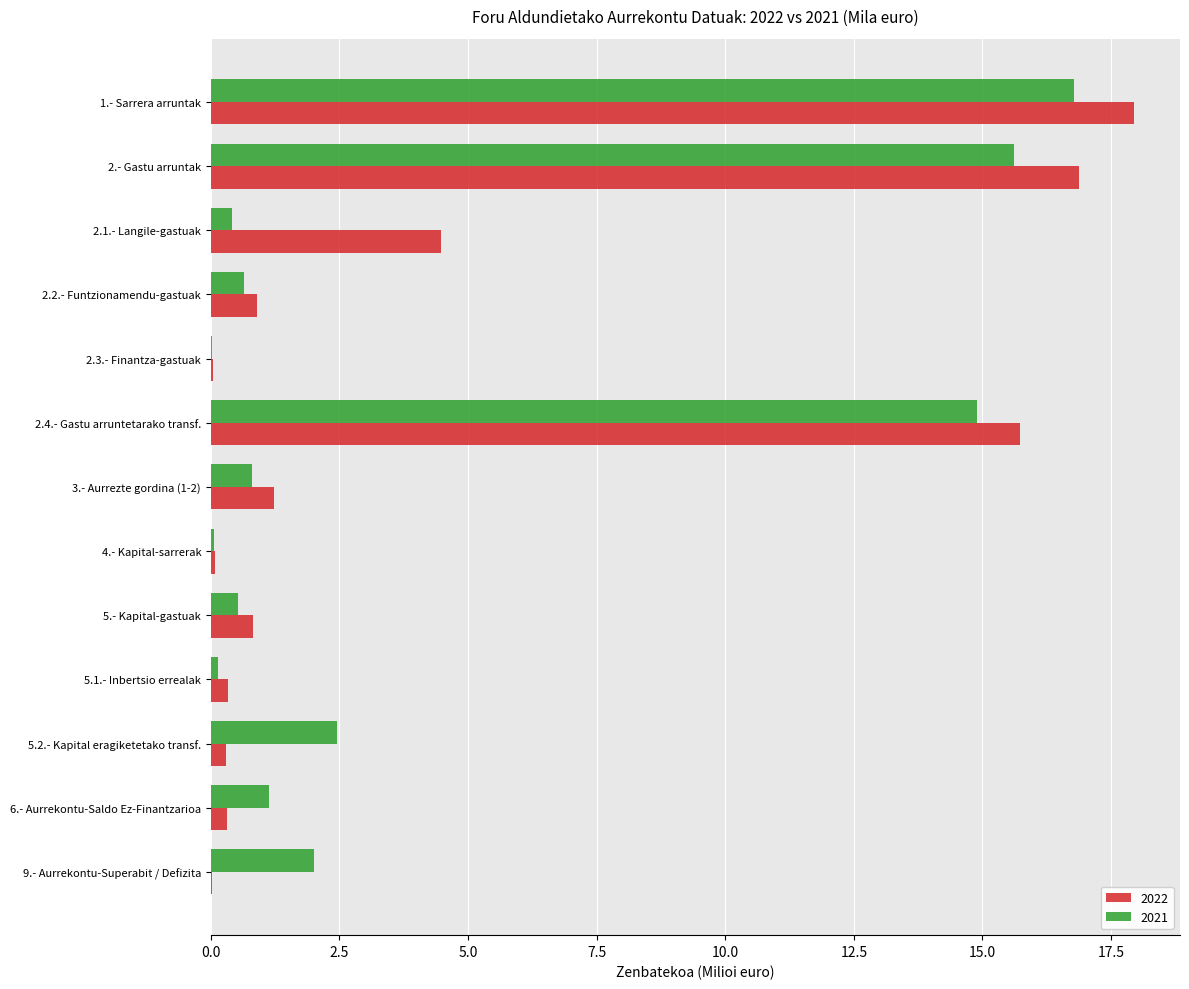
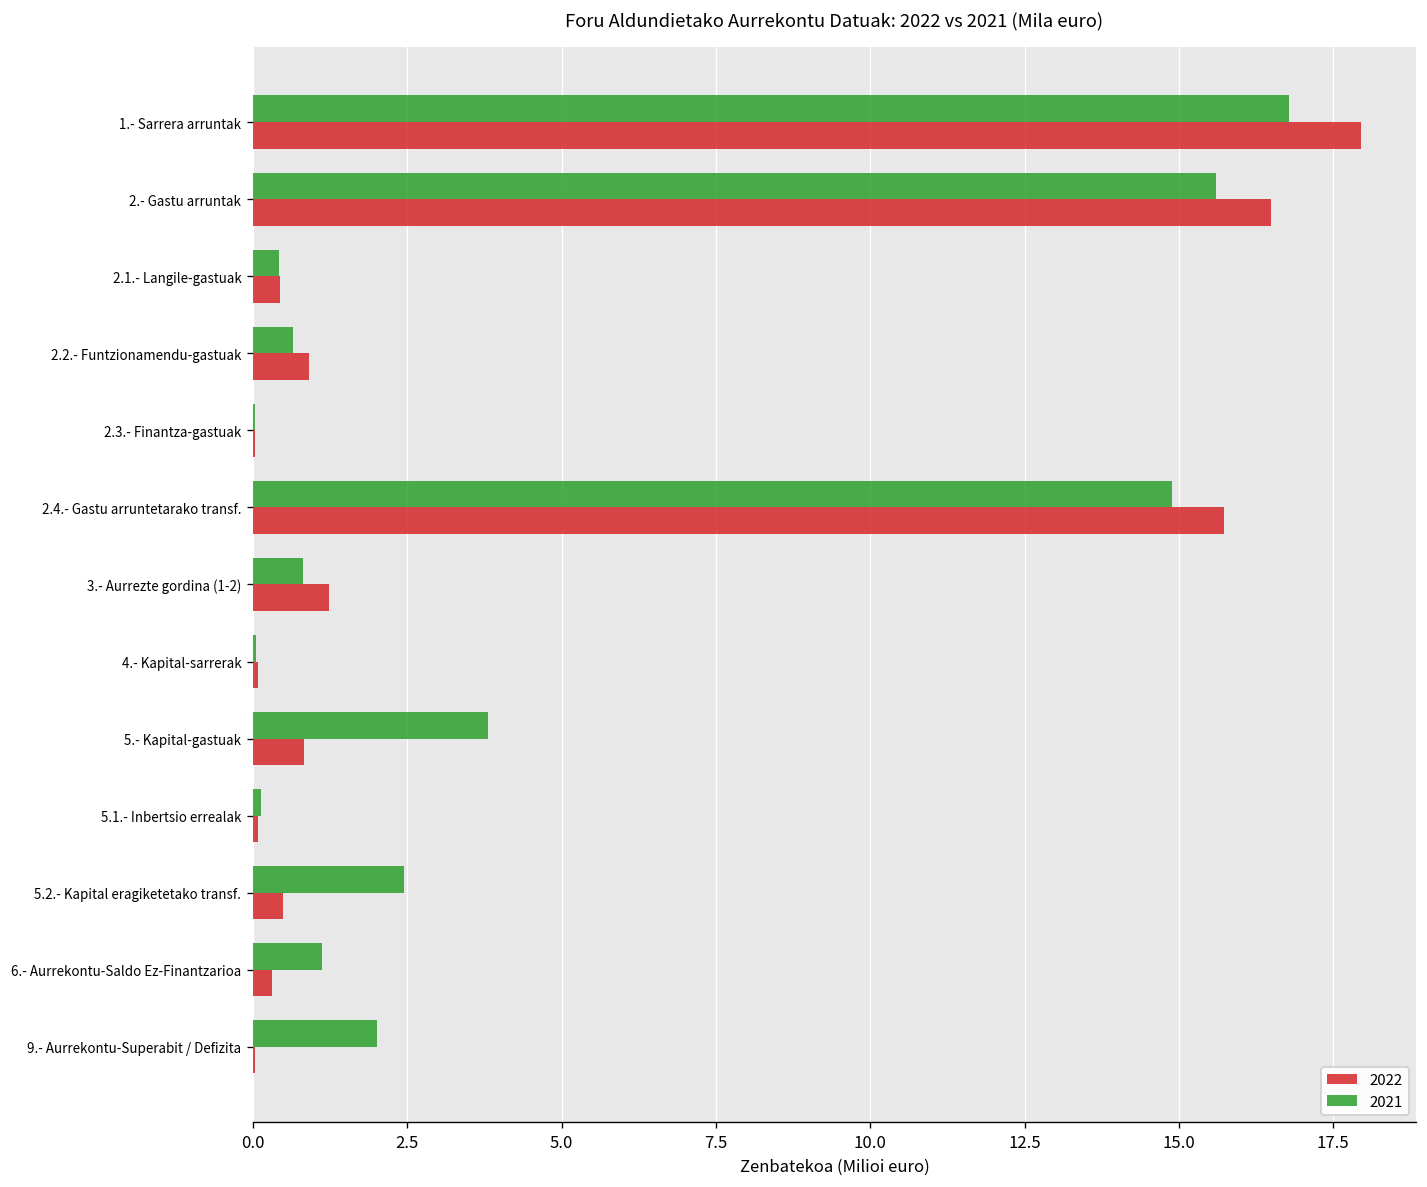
2022, 2.- Gastu arruntak: 16.9 -> 16.5
2022, 2.1.- Langile-gastuak: 4.5 -> 0.4
2021, 5.- Kapital-gastuak: 0.5 -> 3.8
2022, 5.1.- Inbertsio errealak: 0.3 -> 0.1
2022, 5.2.- Kapital eragiketetako transf.: 0.3 -> 0.5
